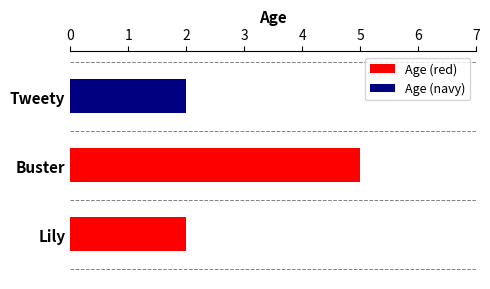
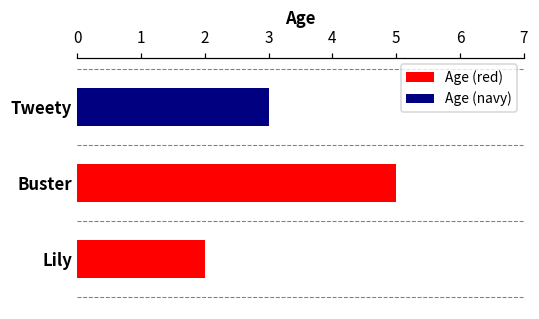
Tweety: 2 -> 3
